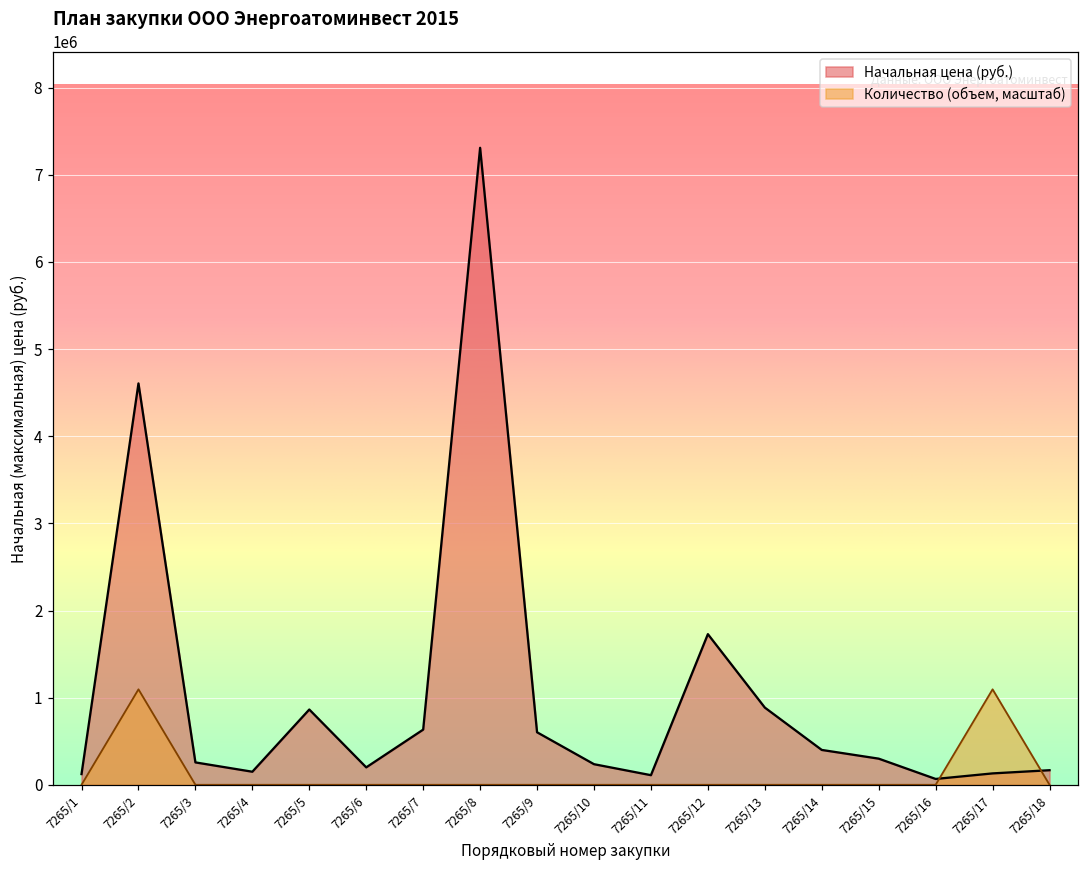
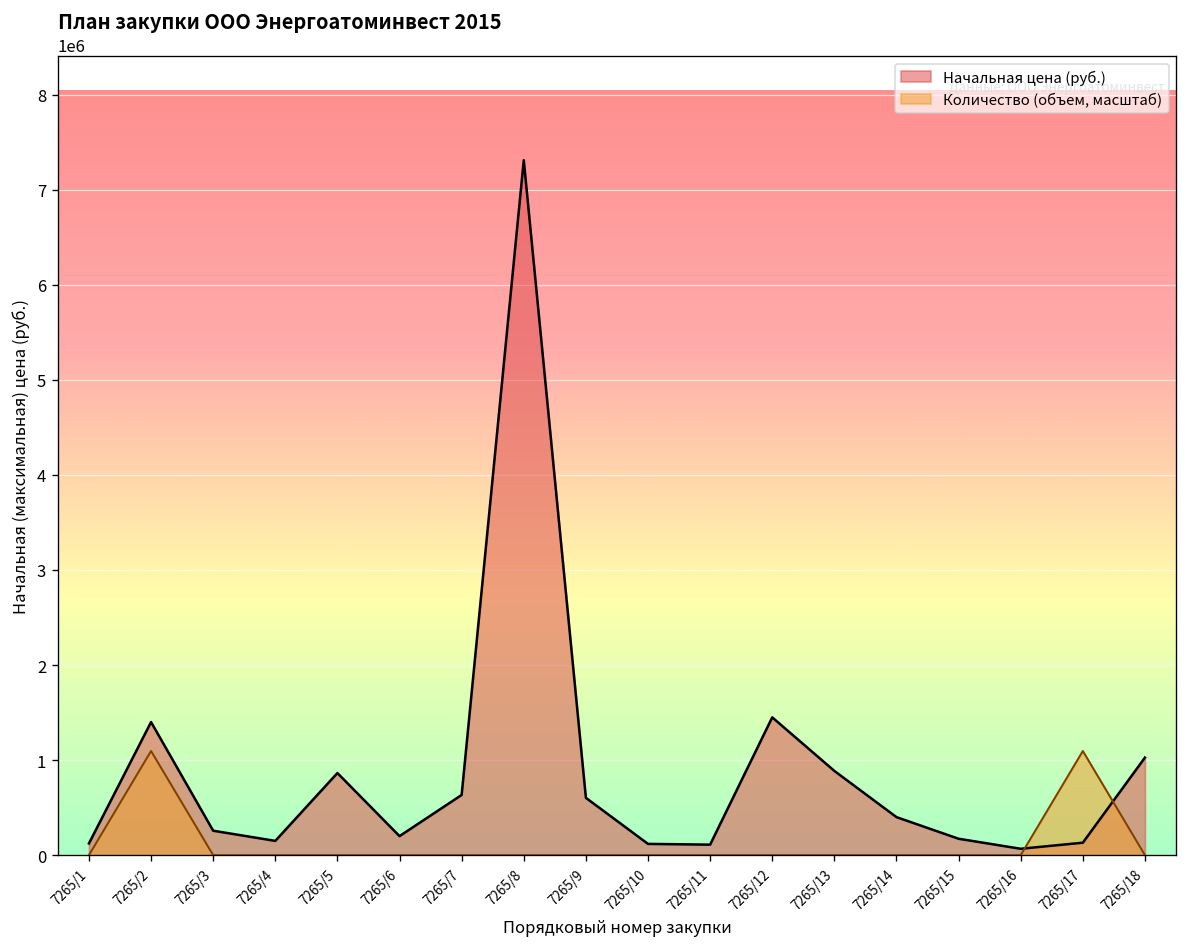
Начальная цена (руб.), 7265/2: 4600000 -> 1400000
Начальная цена (руб.), 7265/10: 200000 -> 100000
Начальная цена (руб.), 7265/12: 1700000 -> 1400000
Начальная цена (руб.), 7265/15: 300000 -> 200000
Начальная цена (руб.), 7265/18: 200000 -> 1000000
